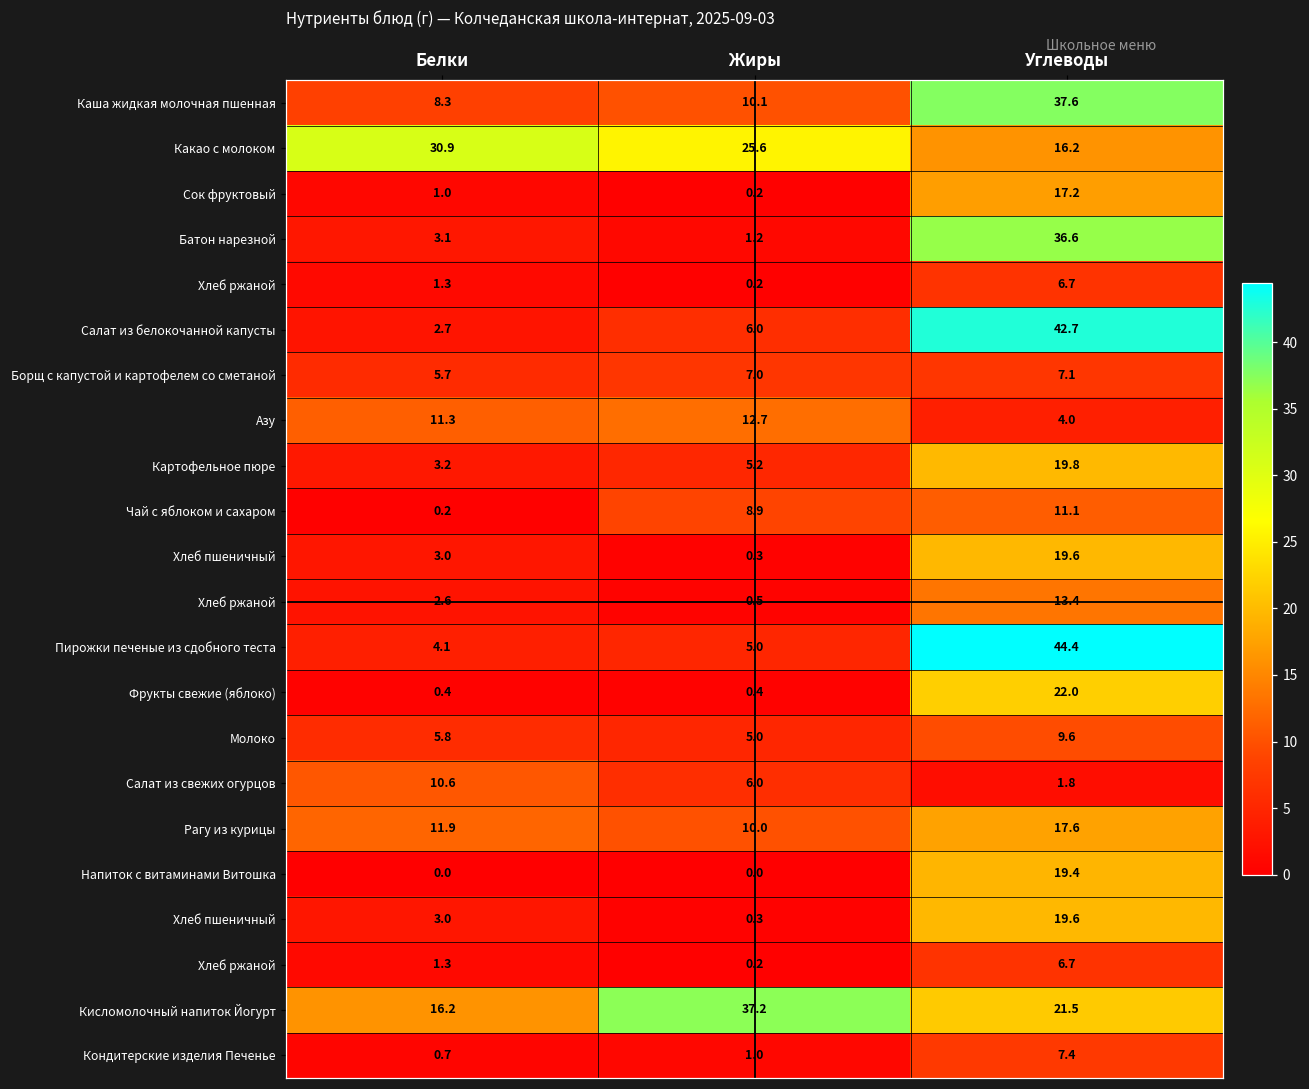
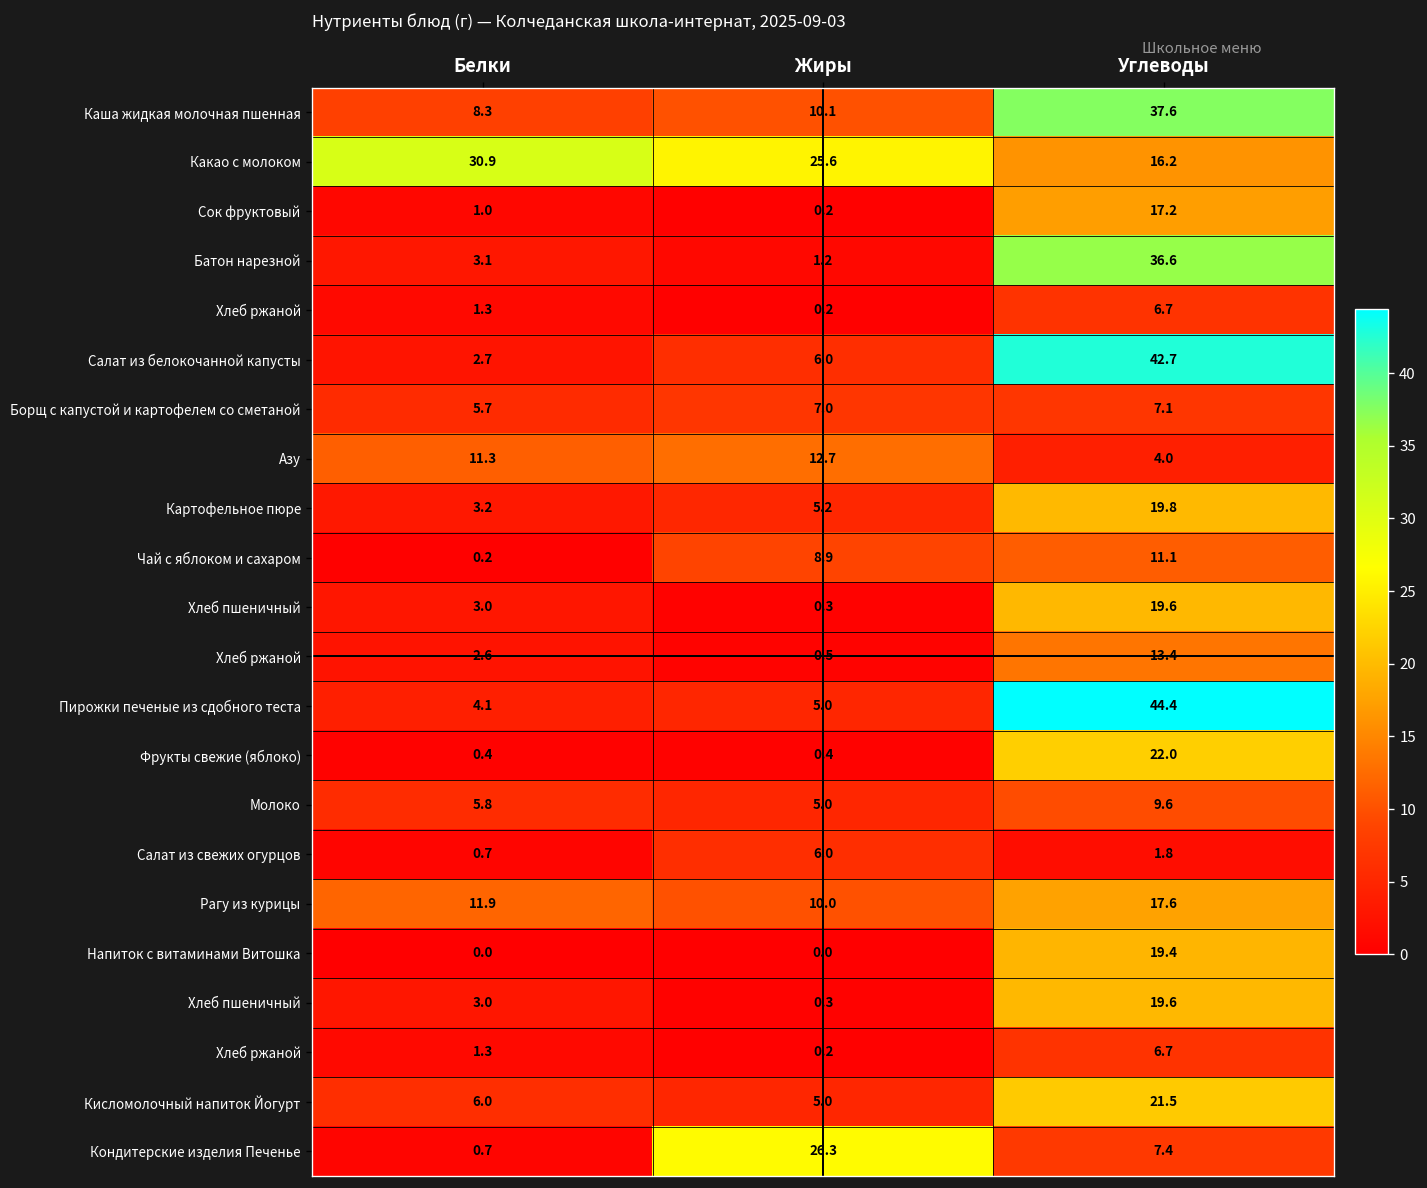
Салат из свежих огурцов, Белки: 10.6 -> 0.7
Кисломолочный напиток Йогурт, Белки: 16.2 -> 6.0
Кисломолочный напиток Йогурт, Жиры: 37.2 -> 5.0
Кондитерские изделия Печенье, Жиры: 1.0 -> 26.3
